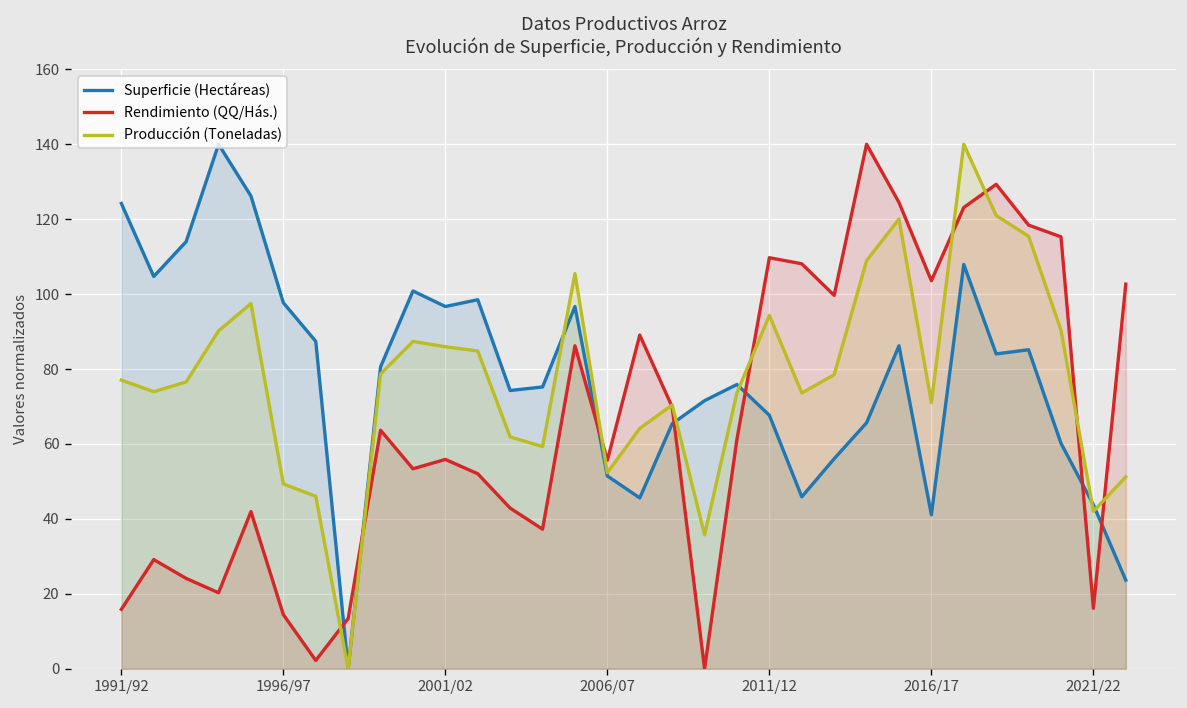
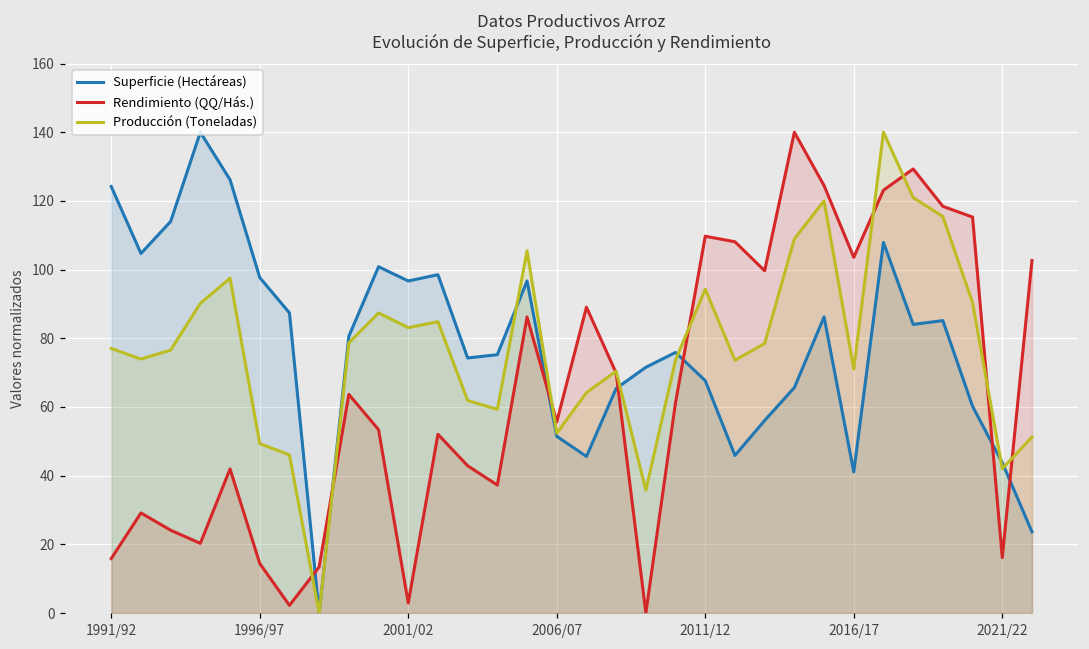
Rendimiento (QQ/Hás.), 2001/02: 56 -> 3
Producción (Toneladas), 2001/02: 86 -> 83
